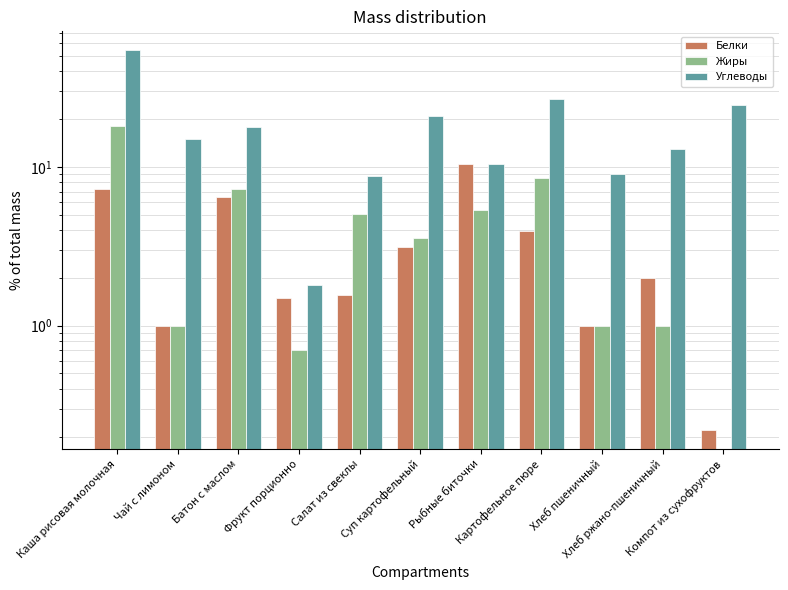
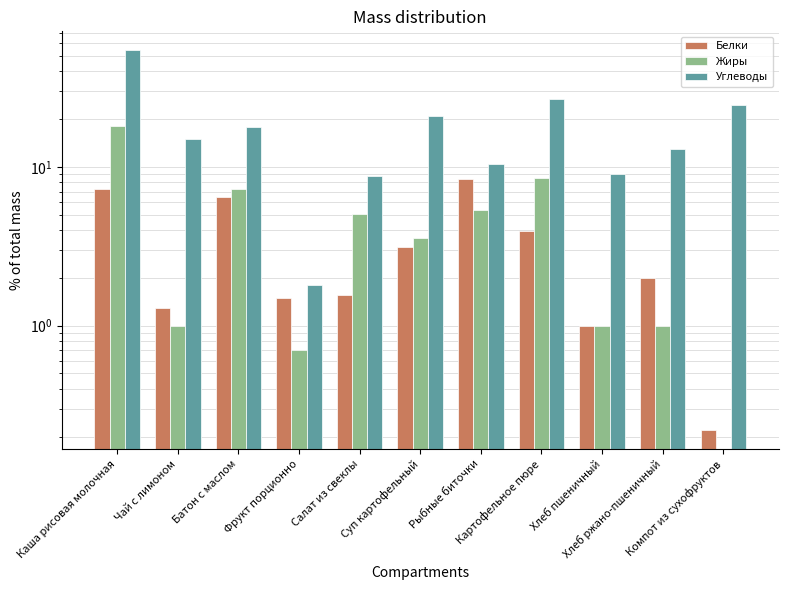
Белки, Чай с лимоном: 1.0 -> 1.3
Белки, Рыбные биточки: 10 -> 8
